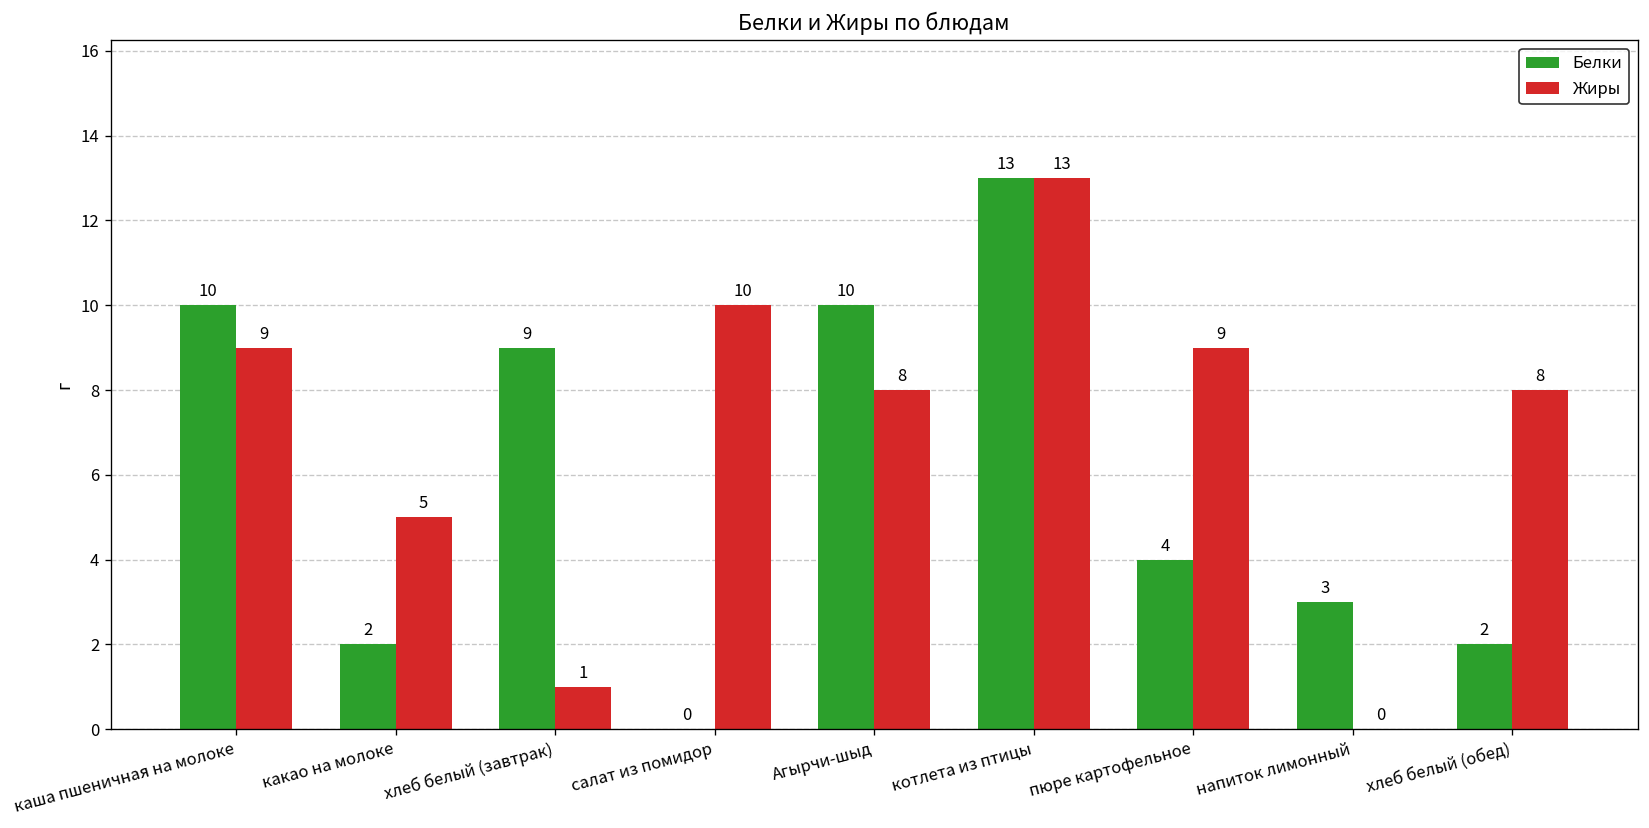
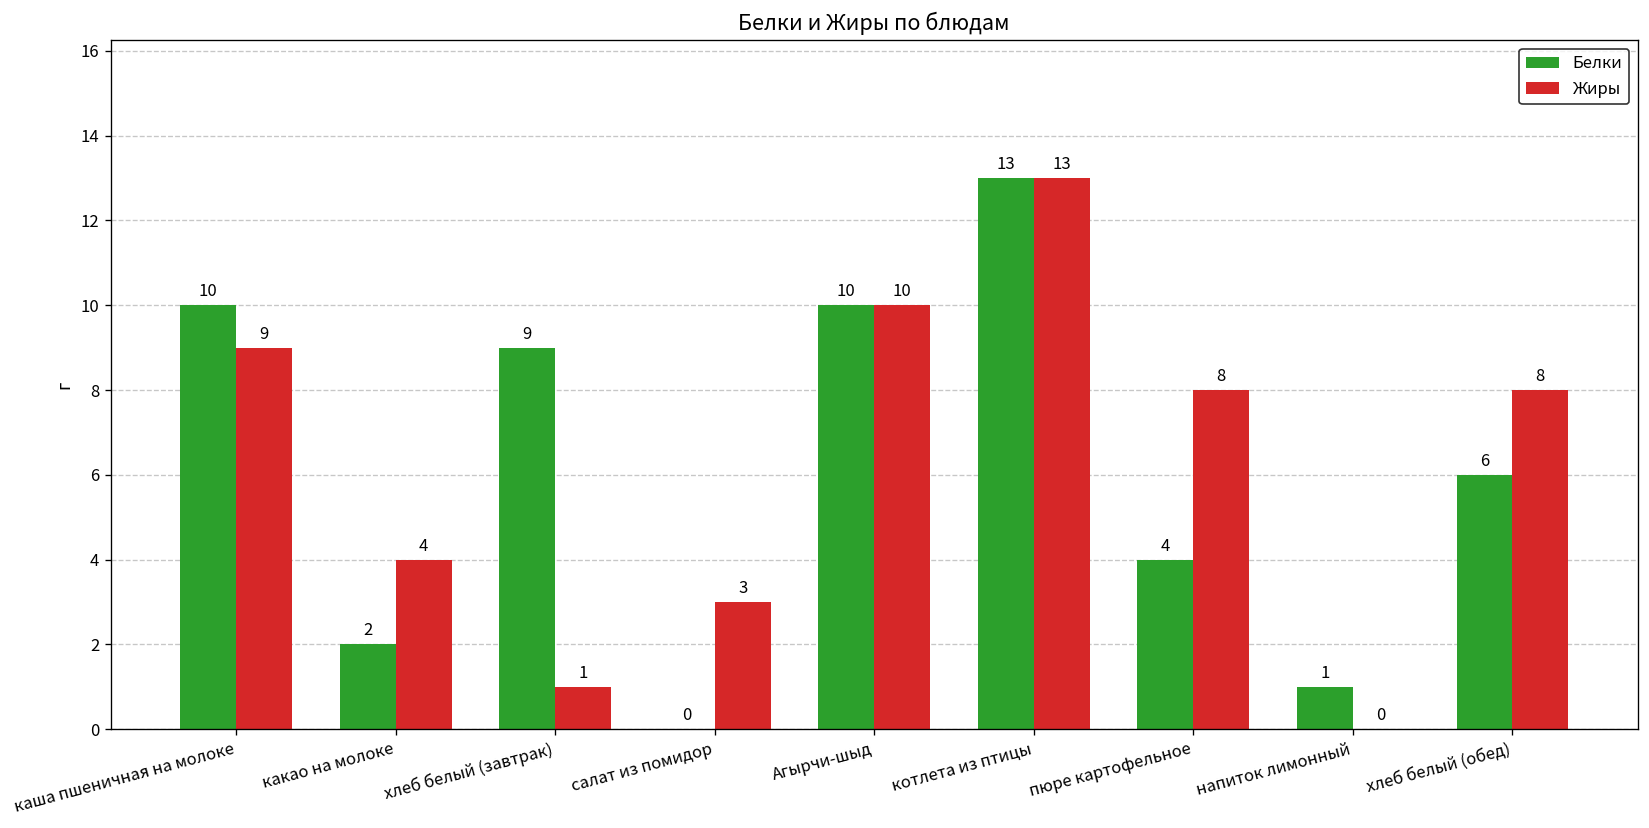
Жиры, какао на молоке: 5 -> 4
Жиры, салат из помидор: 10 -> 3
Жиры, Агырчи-шыд: 8 -> 10
Жиры, пюре картофельное: 9 -> 8
Белки, напиток лимонный: 3 -> 1
Белки, хлеб белый (обед): 2 -> 6
